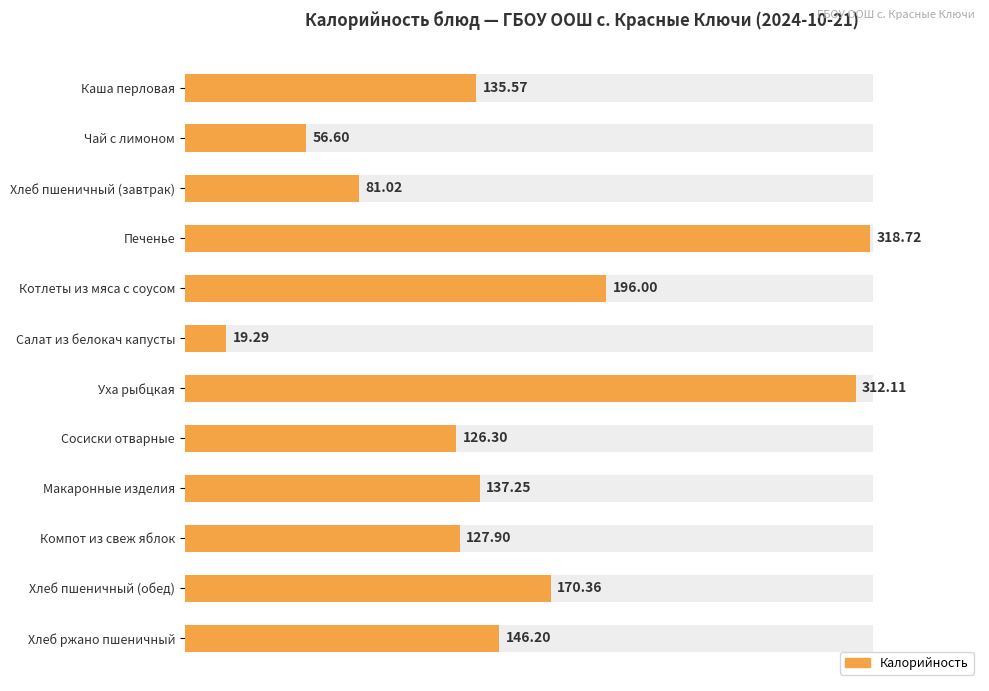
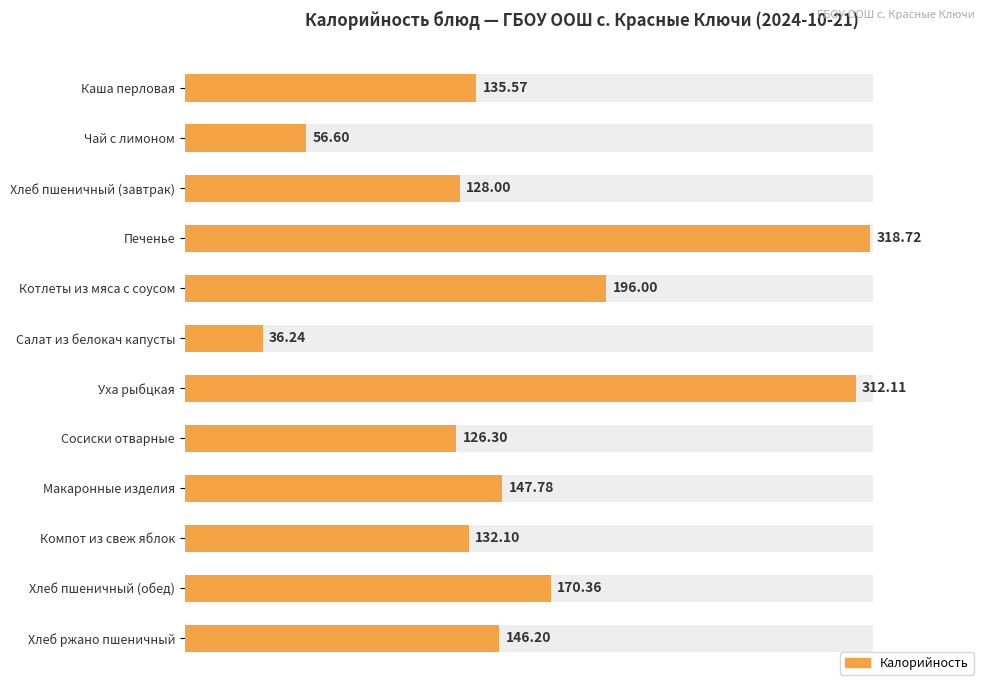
Калорийность, Хлеб пшеничный (завтрак): 81.02 -> 128.00
Калорийность, Салат из белокач капусты: 19.29 -> 36.24
Калорийность, Макаронные изделия: 137.25 -> 147.78
Калорийность, Компот из свеж яблок: 127.90 -> 132.10
